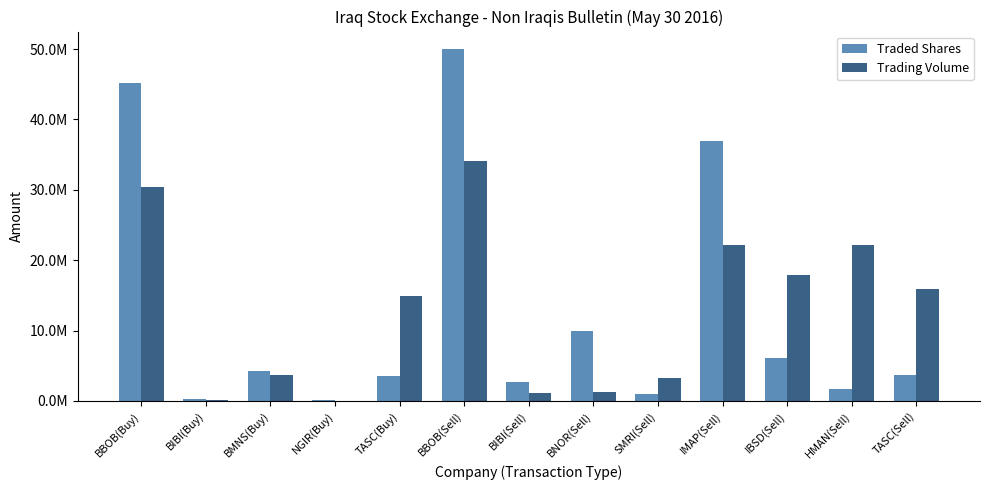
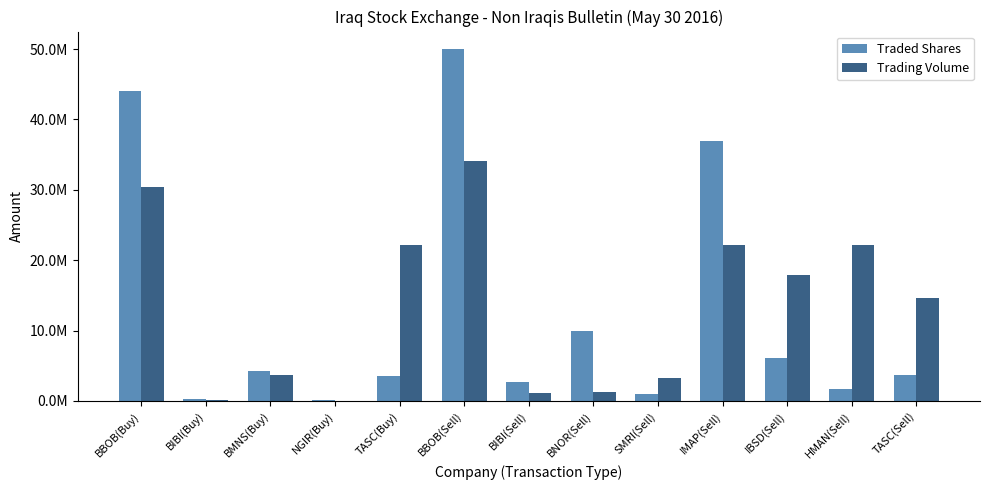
Traded Shares, BBOB(Buy): 45000000 -> 44000000
Trading Volume, TASC(Buy): 15000000 -> 22000000
Trading Volume, TASC(Sell): 16000000 -> 15000000
